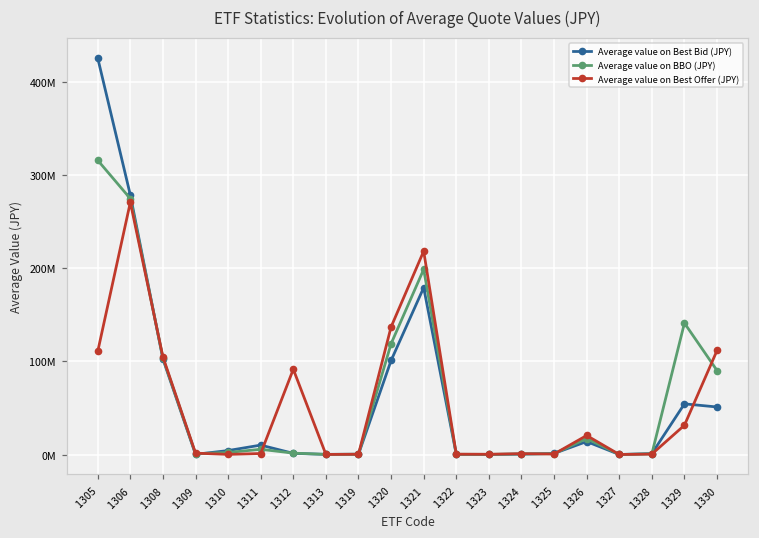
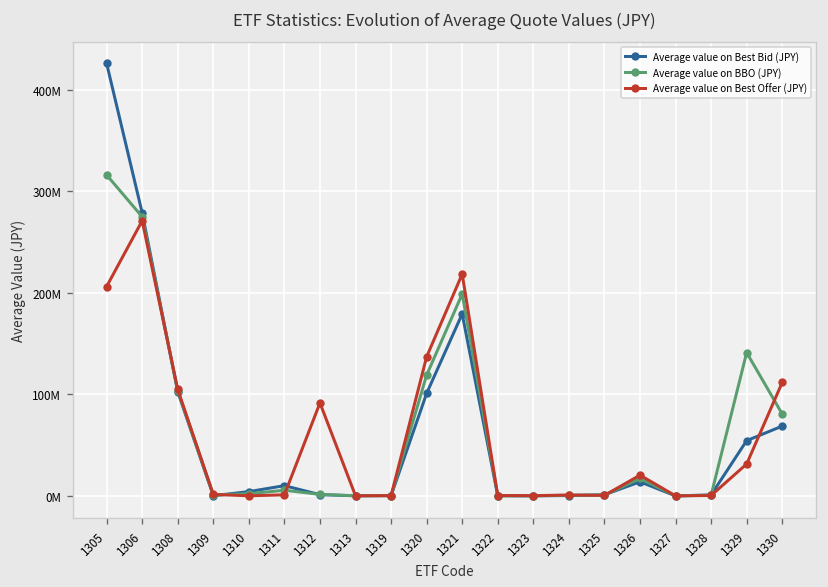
Average value on Best Offer (JPY), 1305: 110000000 -> 210000000
Average value on Best Bid (JPY), 1330: 50000000 -> 70000000
Average value on BBO (JPY), 1330: 90000000 -> 80000000
